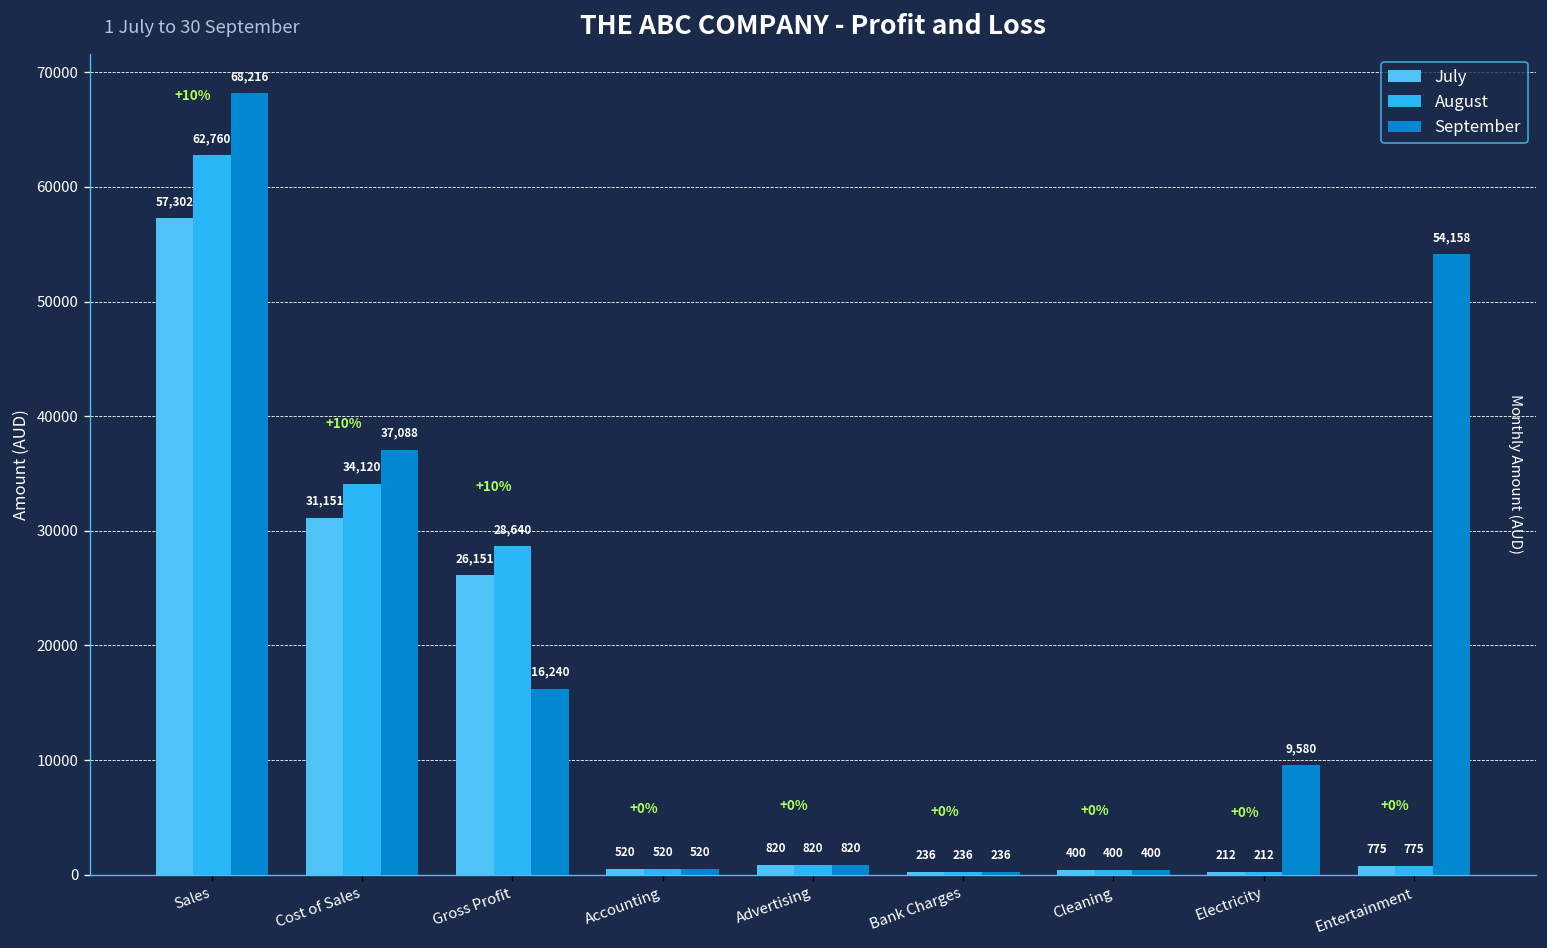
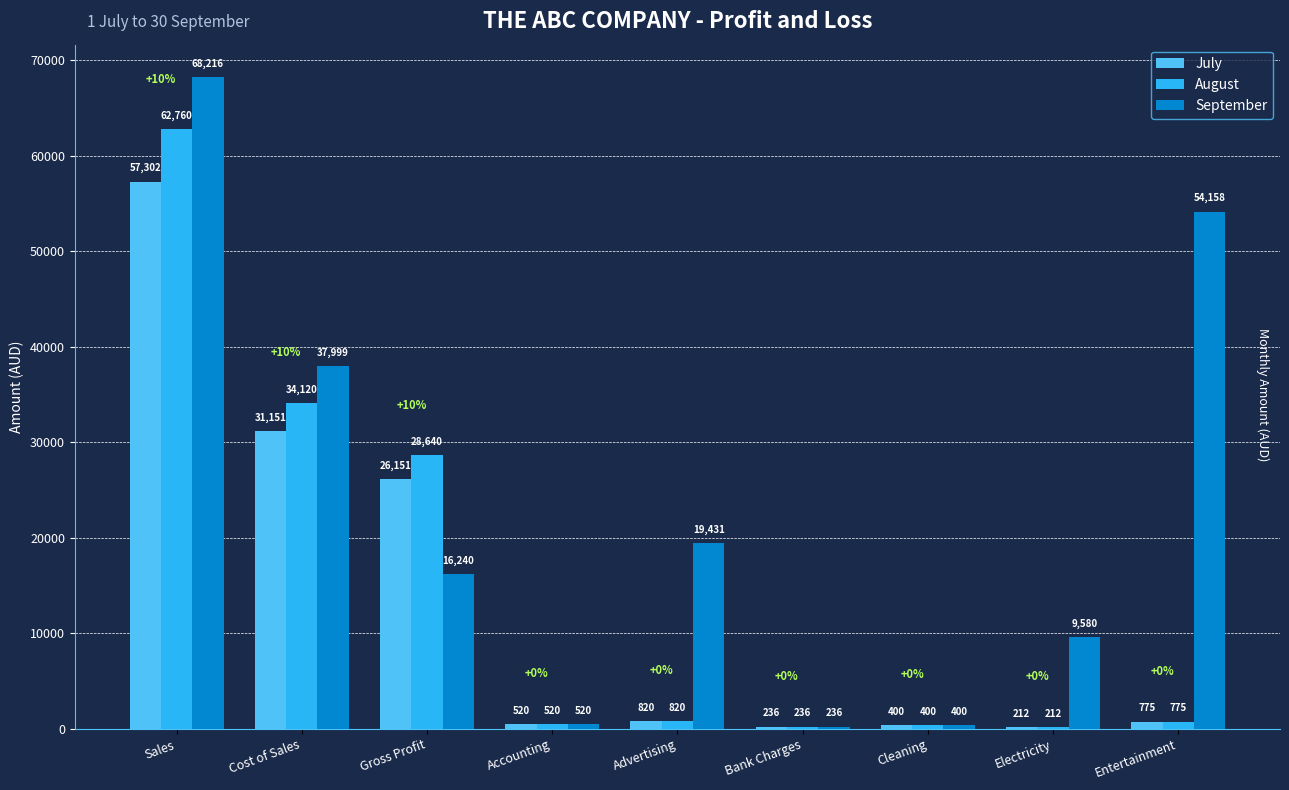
September, Cost of Sales: 37,088 -> 37,999
September, Advertising: 820 -> 19,431
